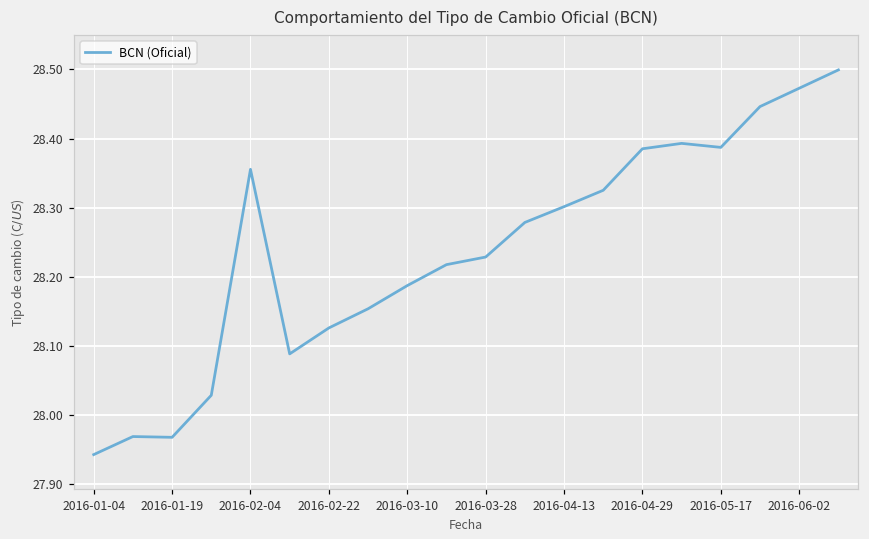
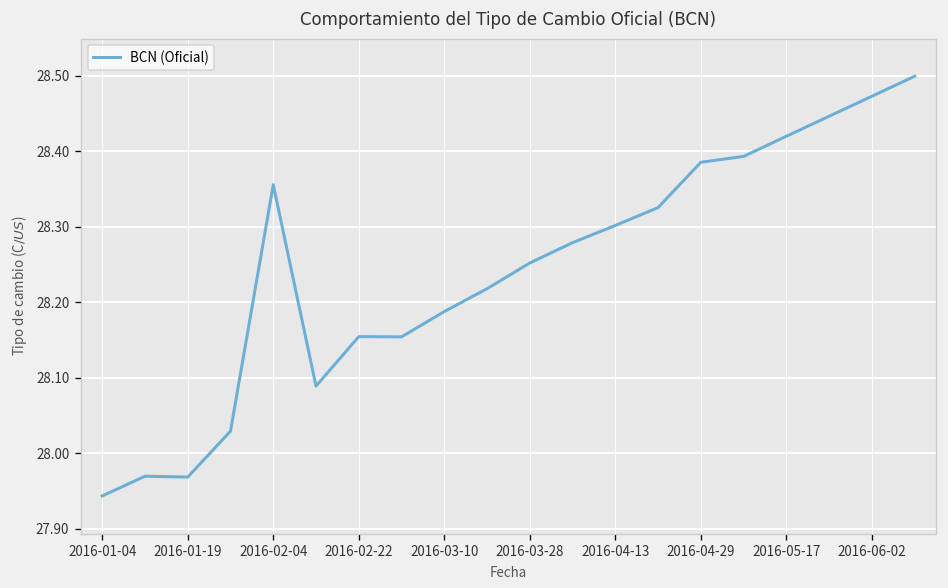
2016-02-22: 28.13 -> 28.15
2016-03-28: 28.23 -> 28.25
2016-05-17: 28.39 -> 28.42
